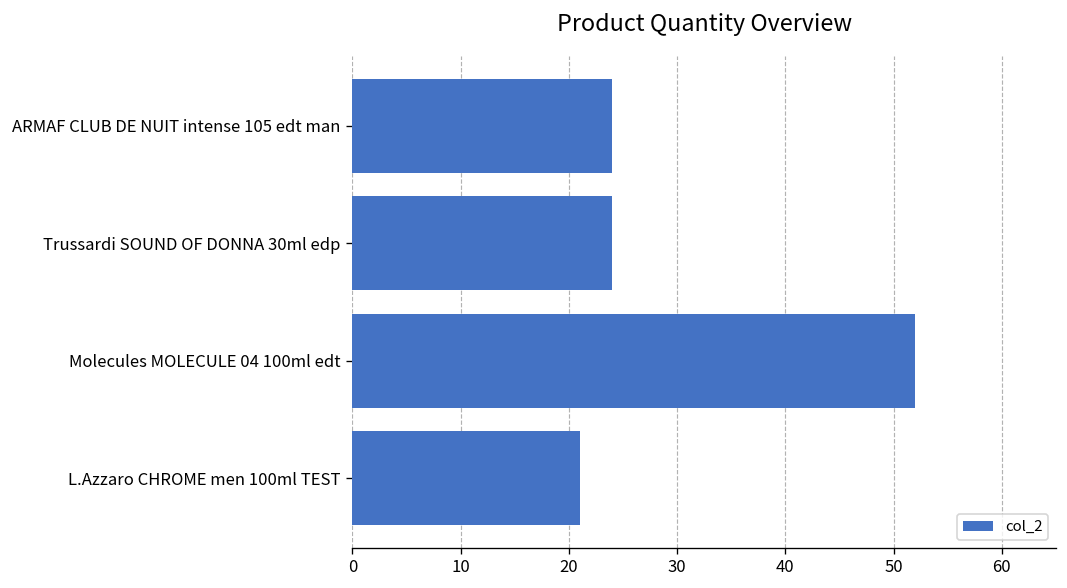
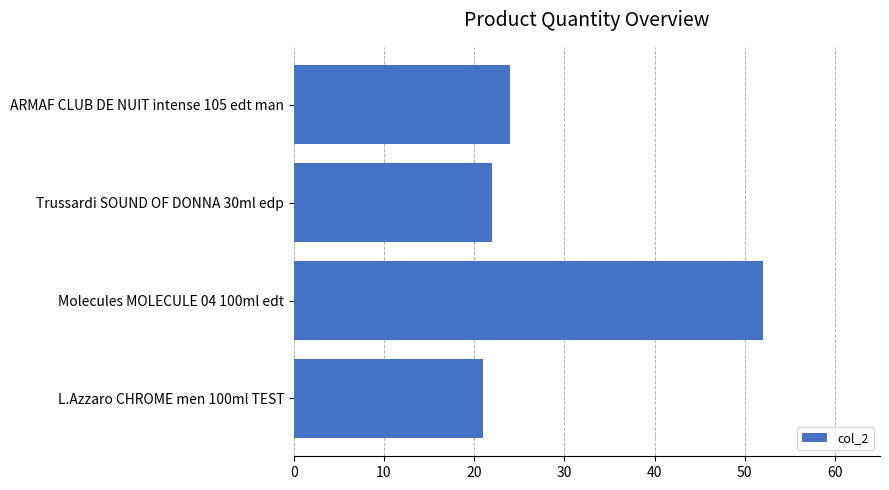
Trussardi SOUND OF DONNA 30ml edp: 24 -> 22
